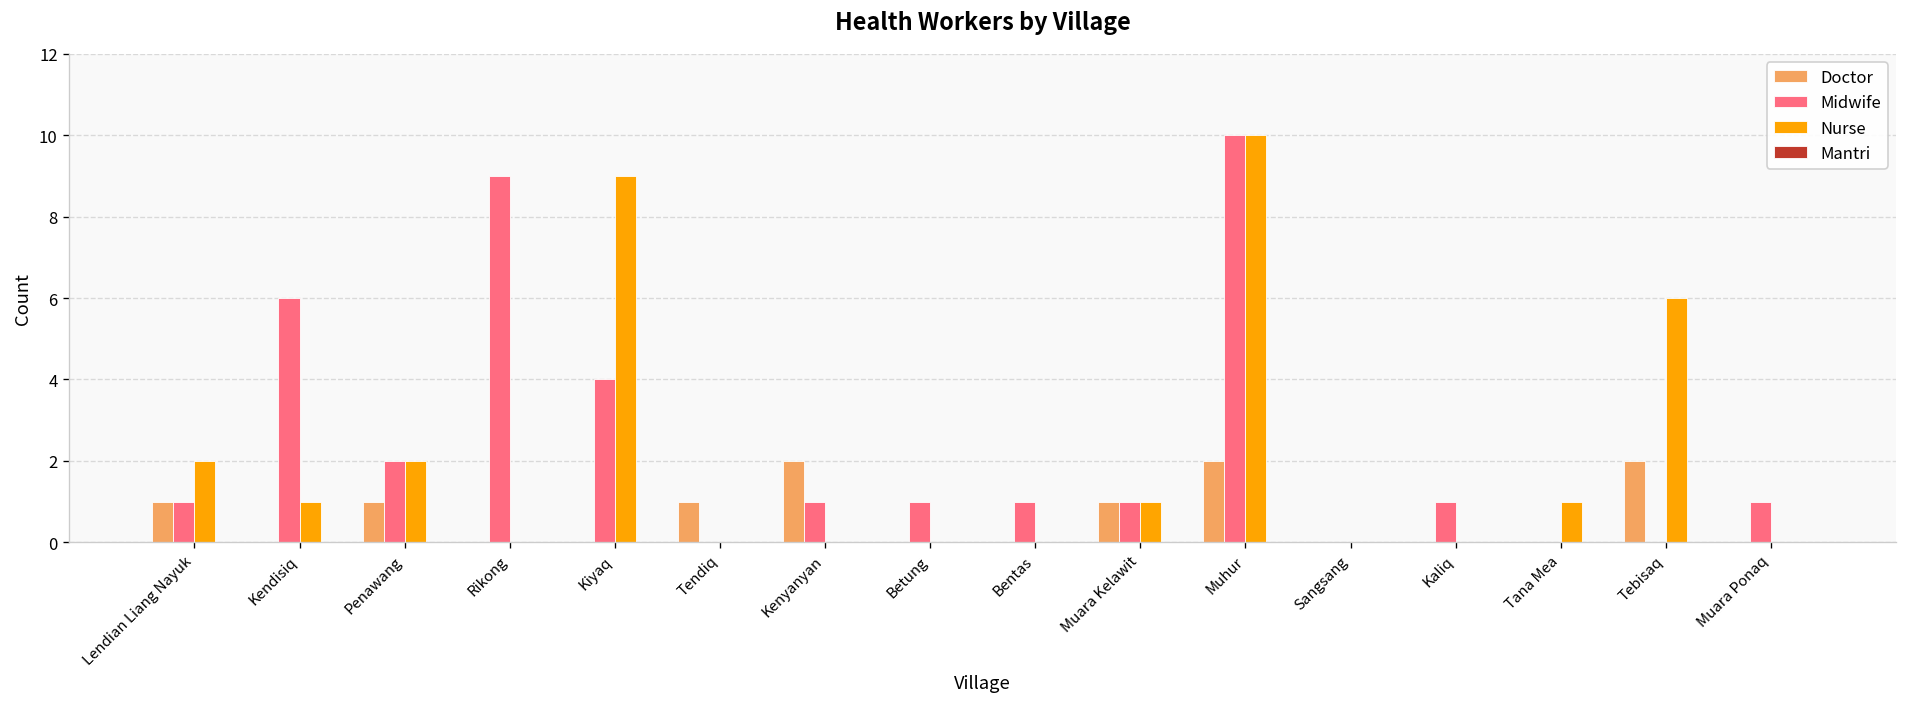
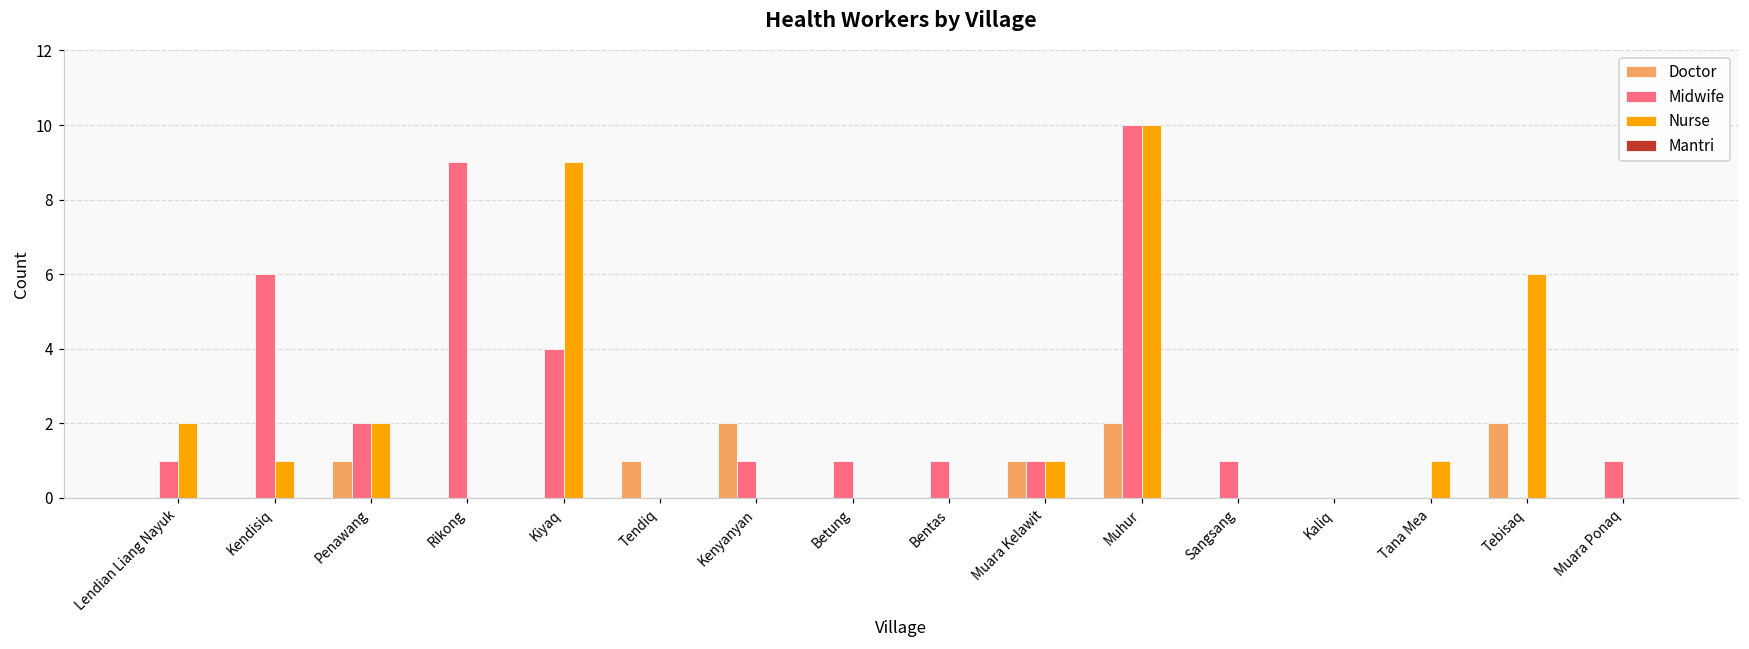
Doctor, Lendian Liang Nayuk: 1 -> 0
Midwife, Sangsang: 0 -> 1
Midwife, Kaliq: 1 -> 0
